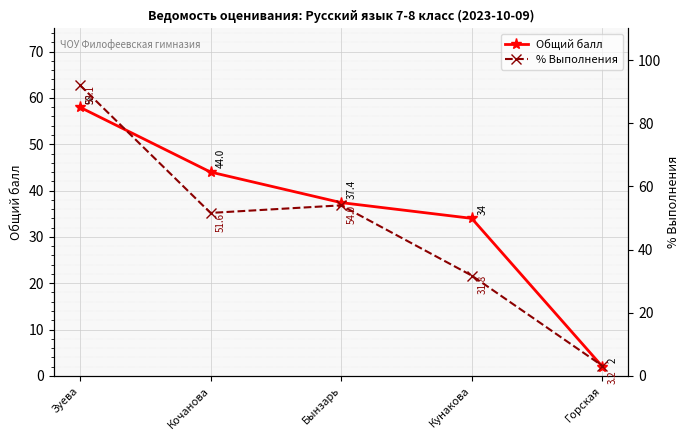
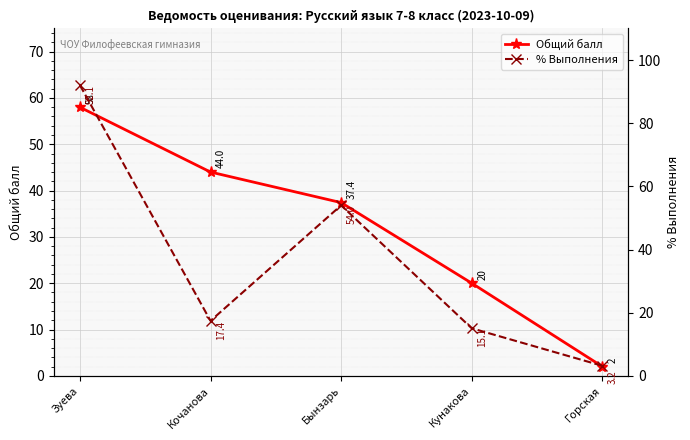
Общий балл, Кунакова: 34 -> 20
% Выполнения, Кочанова: 51.6 -> 17.4
% Выполнения, Кунакова: 31.8 -> 15.1
